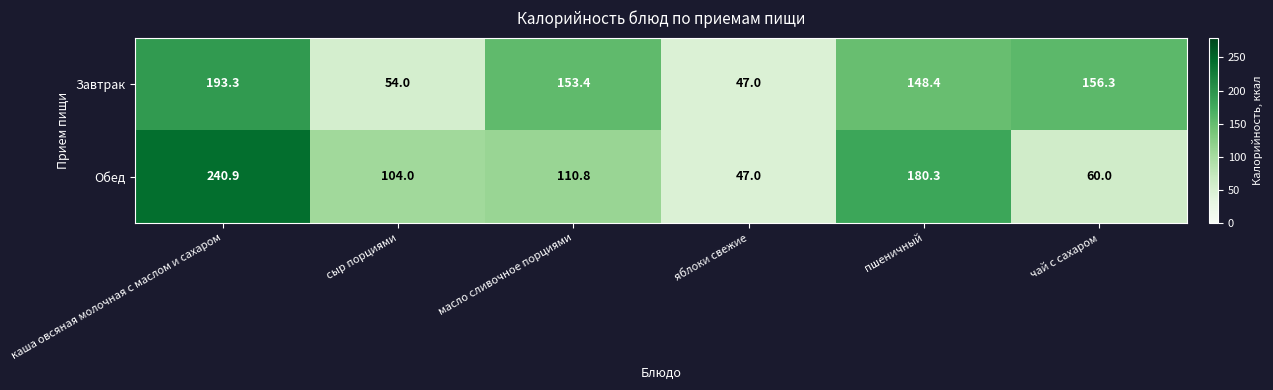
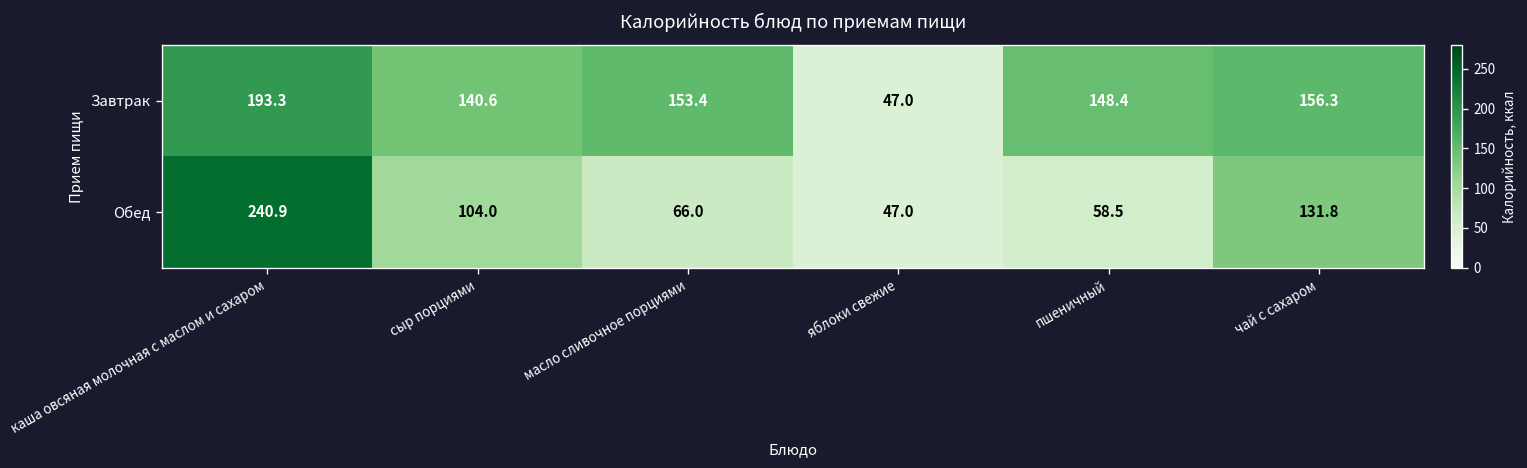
Завтрак, сыр порциями: 54.0 -> 140.6
Обед, масло сливочное порциями: 110.8 -> 66.0
Обед, пшеничный: 180.3 -> 58.5
Обед, чай с сахаром: 60.0 -> 131.8
